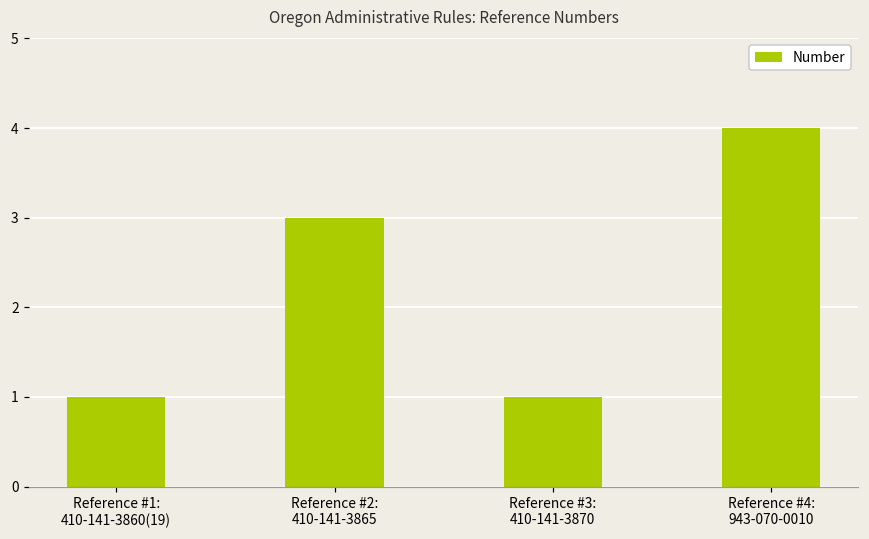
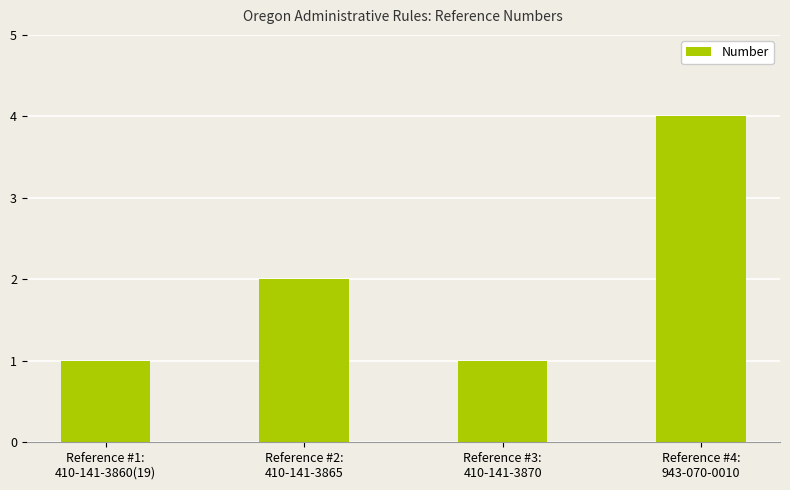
Reference #2: 410-141-3865: 3 -> 2
